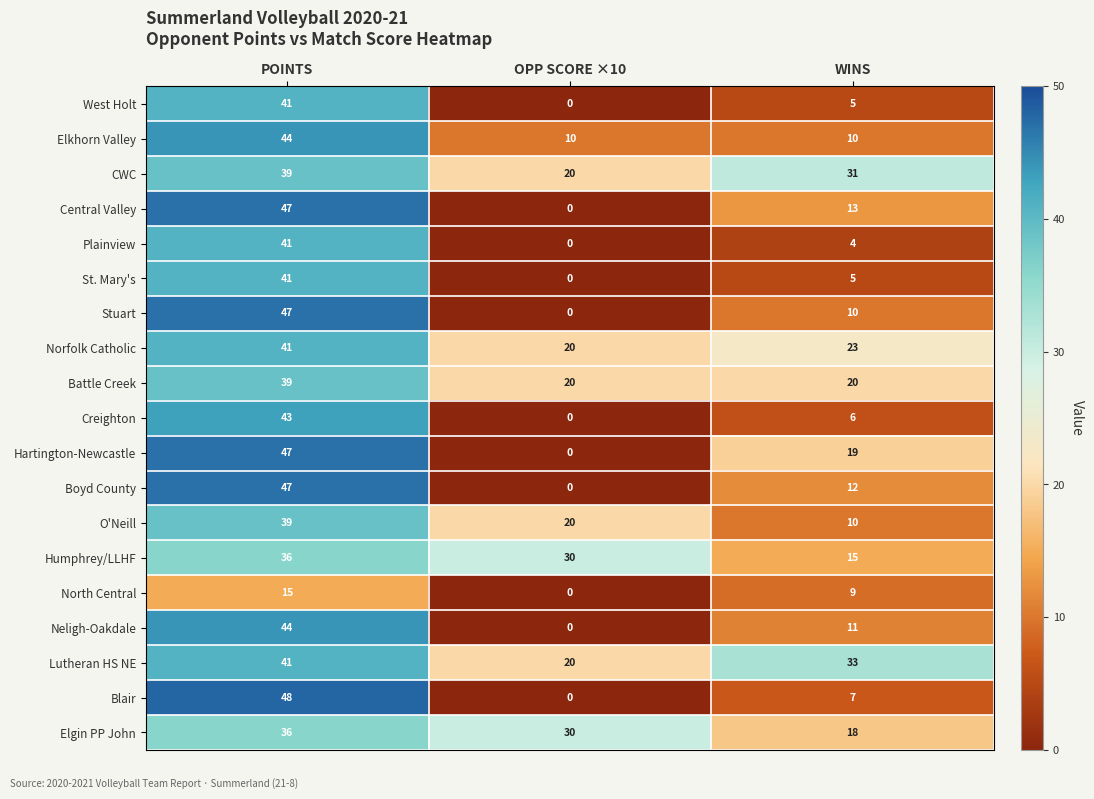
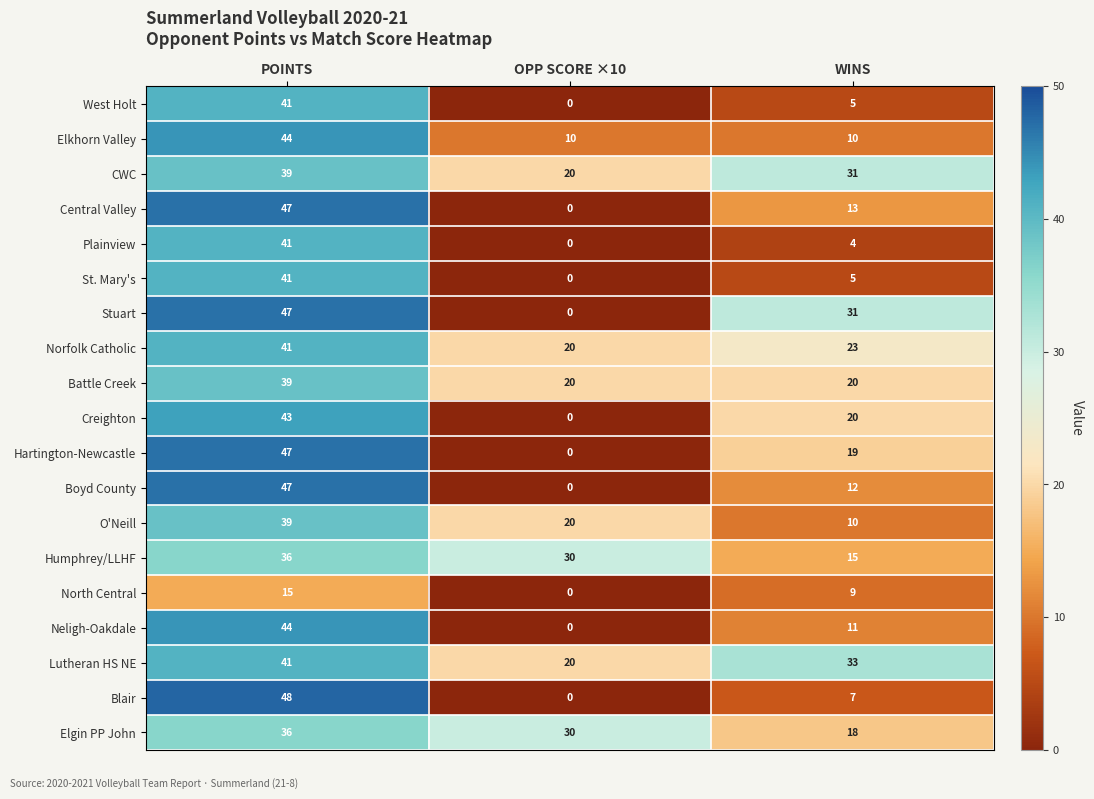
Stuart, WINS: 10 -> 31
Creighton, WINS: 6 -> 20
